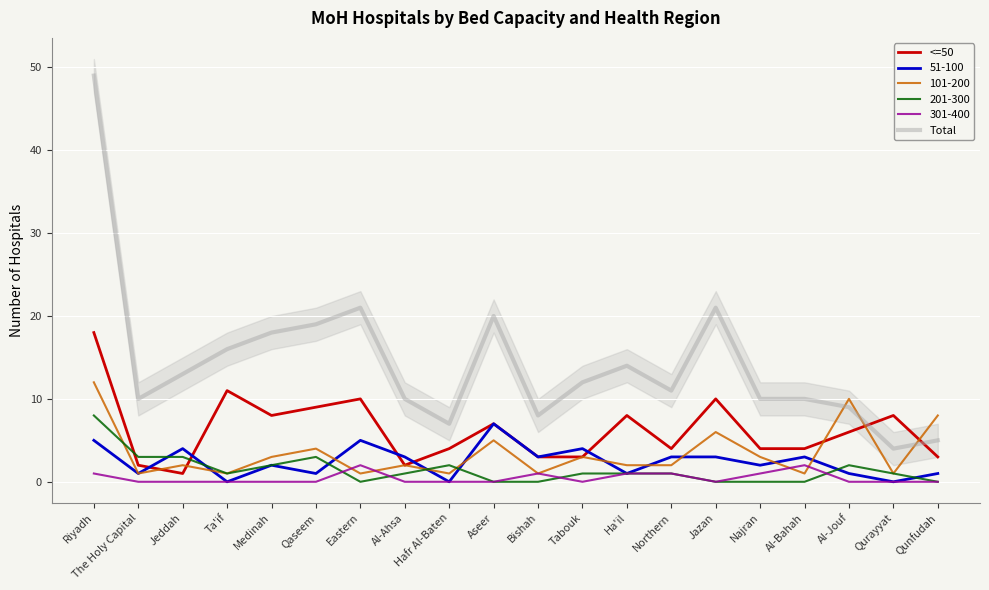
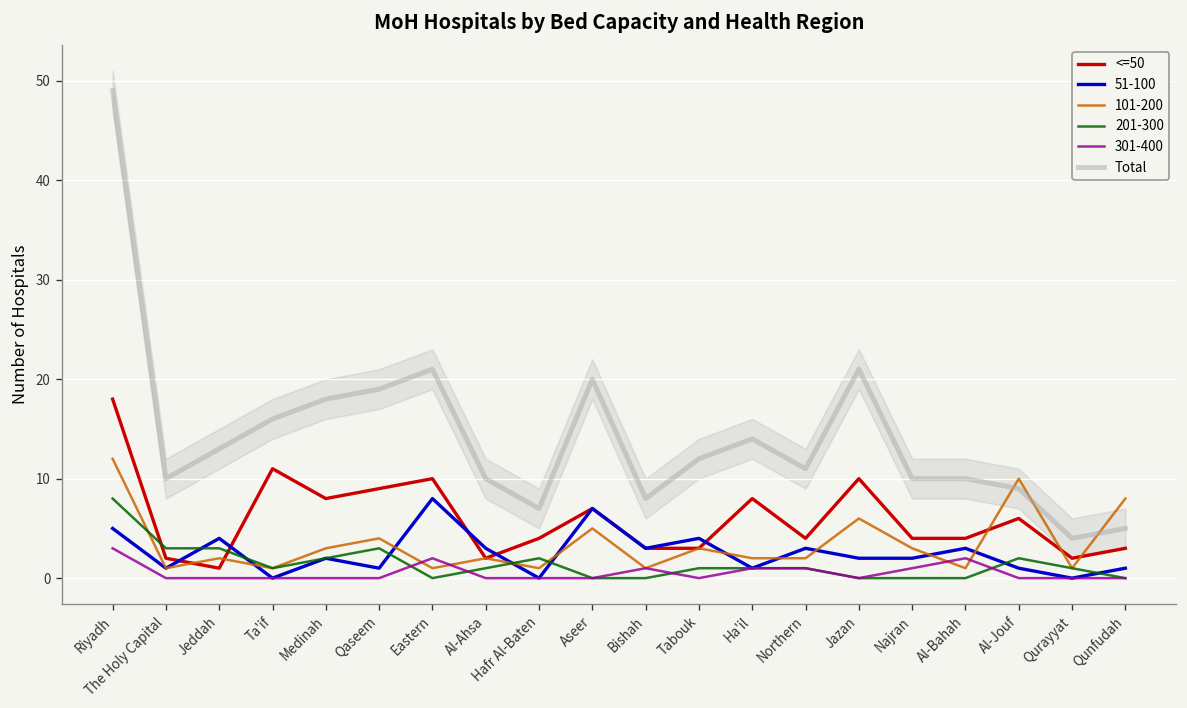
301-400, Riyadh: 1 -> 3
51-100, Eastern: 5 -> 8
51-100, Jazan: 3 -> 2
<=50, Qurayyat: 8 -> 2
